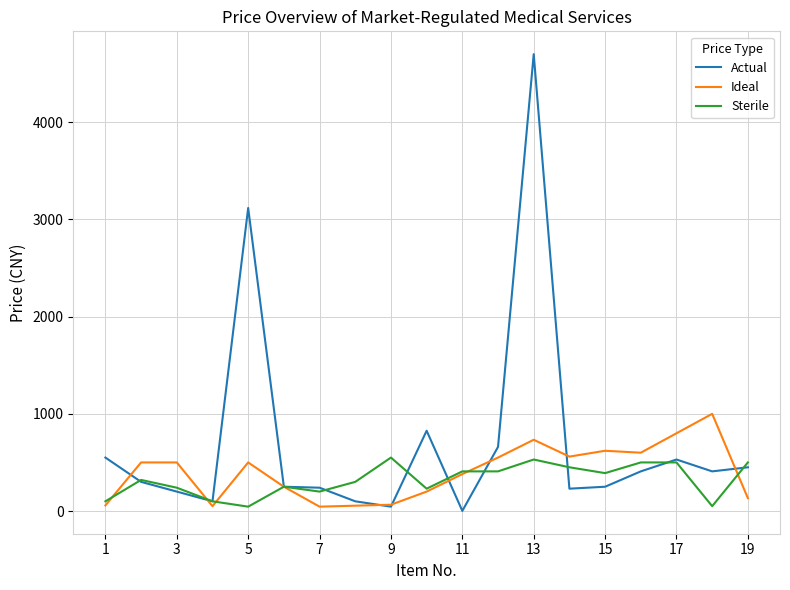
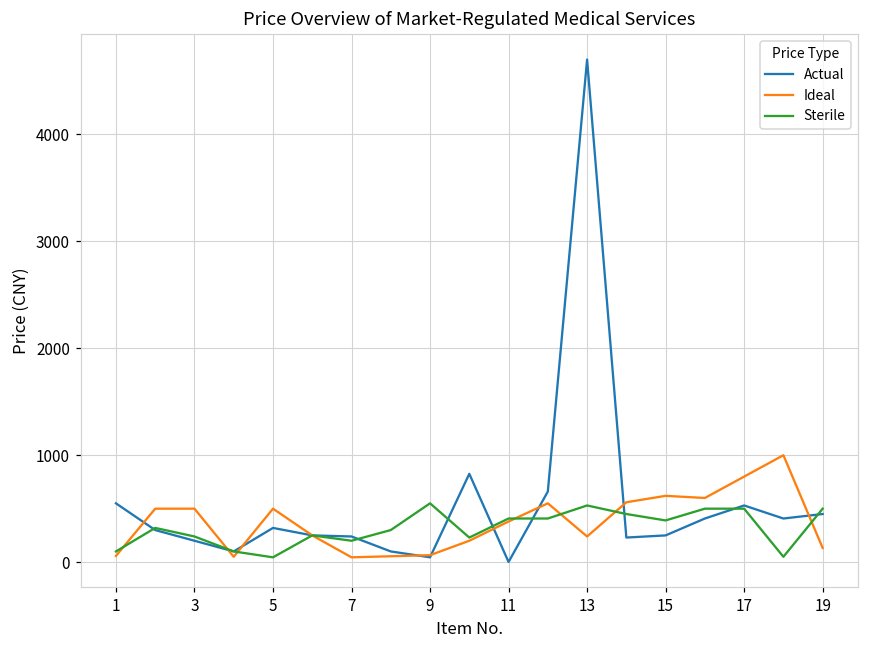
Actual, 5: 3100 -> 300
Ideal, 13: 700 -> 200
